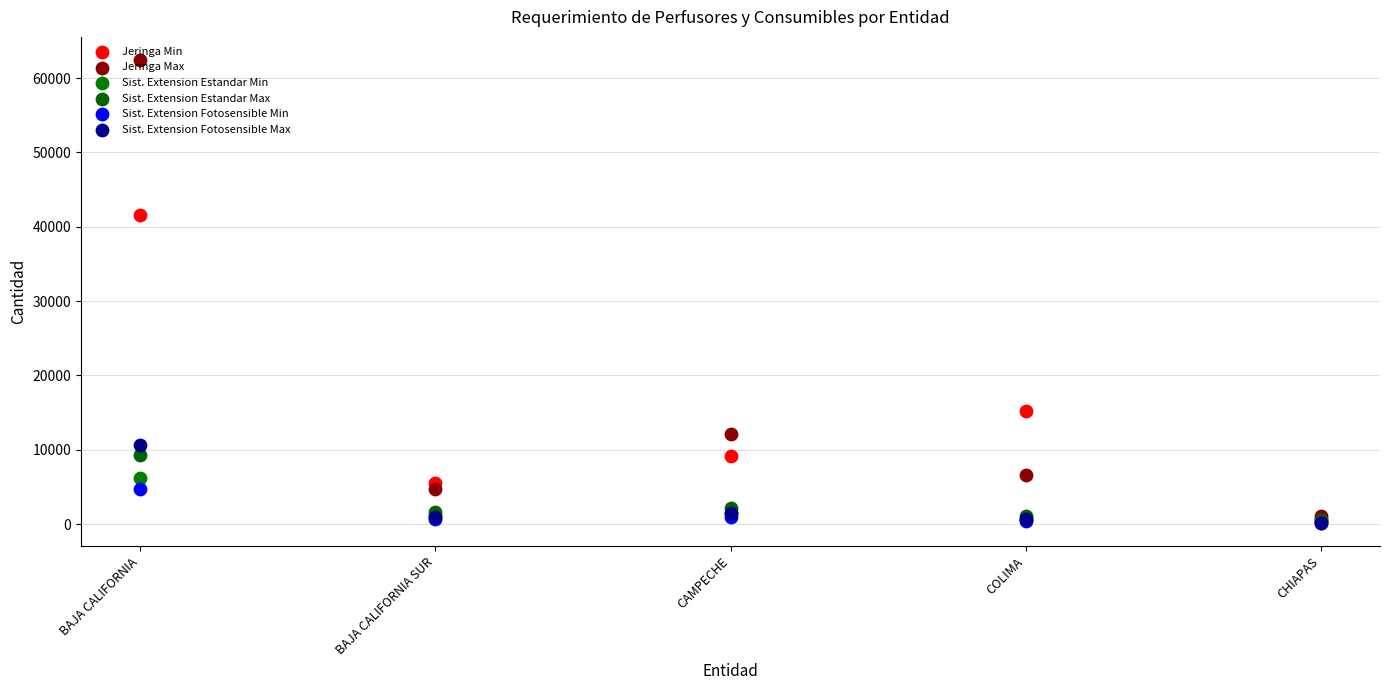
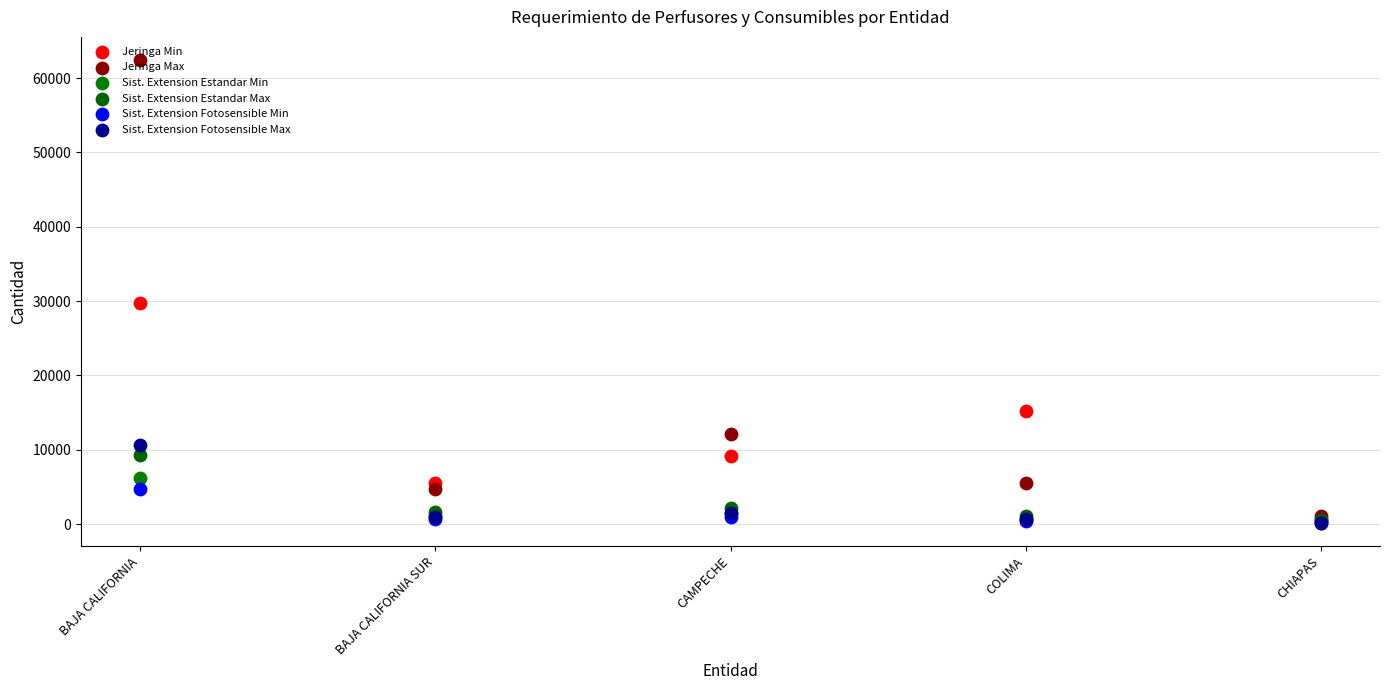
Jeringa Min, BAJA CALIFORNIA: 42000 -> 30000
Jeringa Max, COLIMA: 7000 -> 5000
